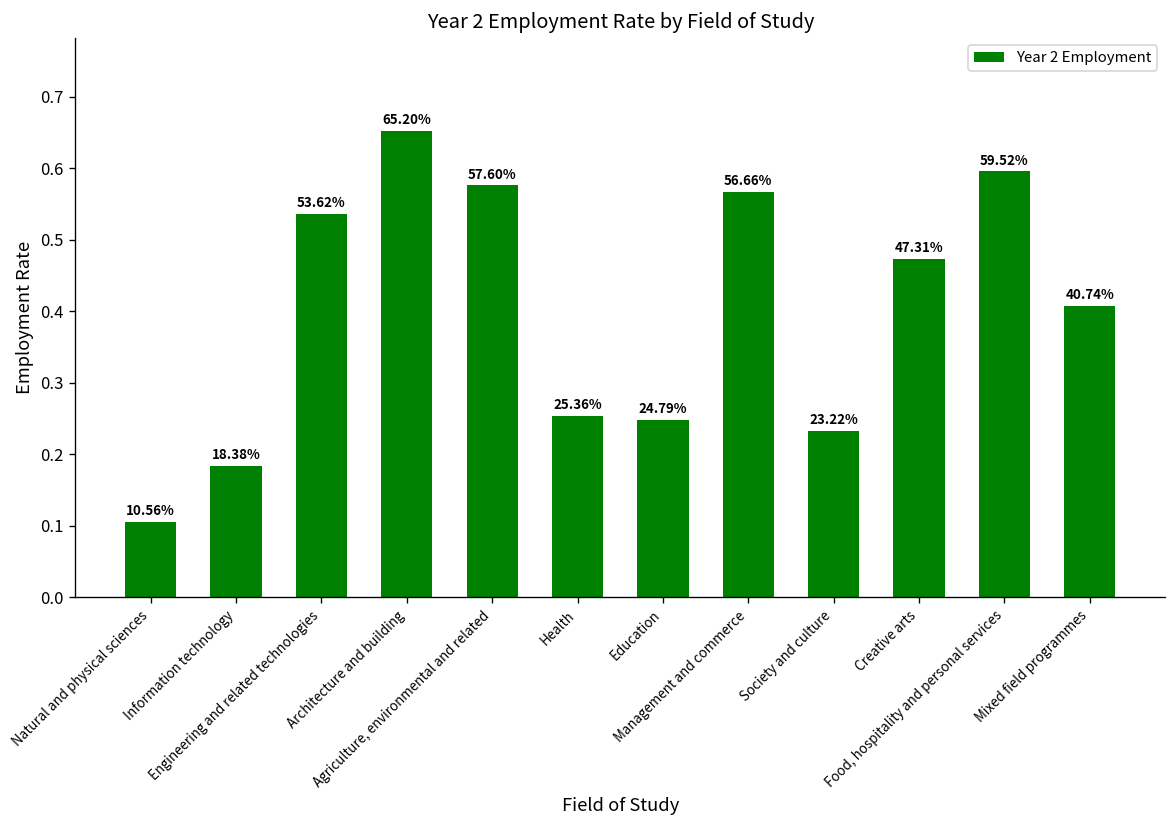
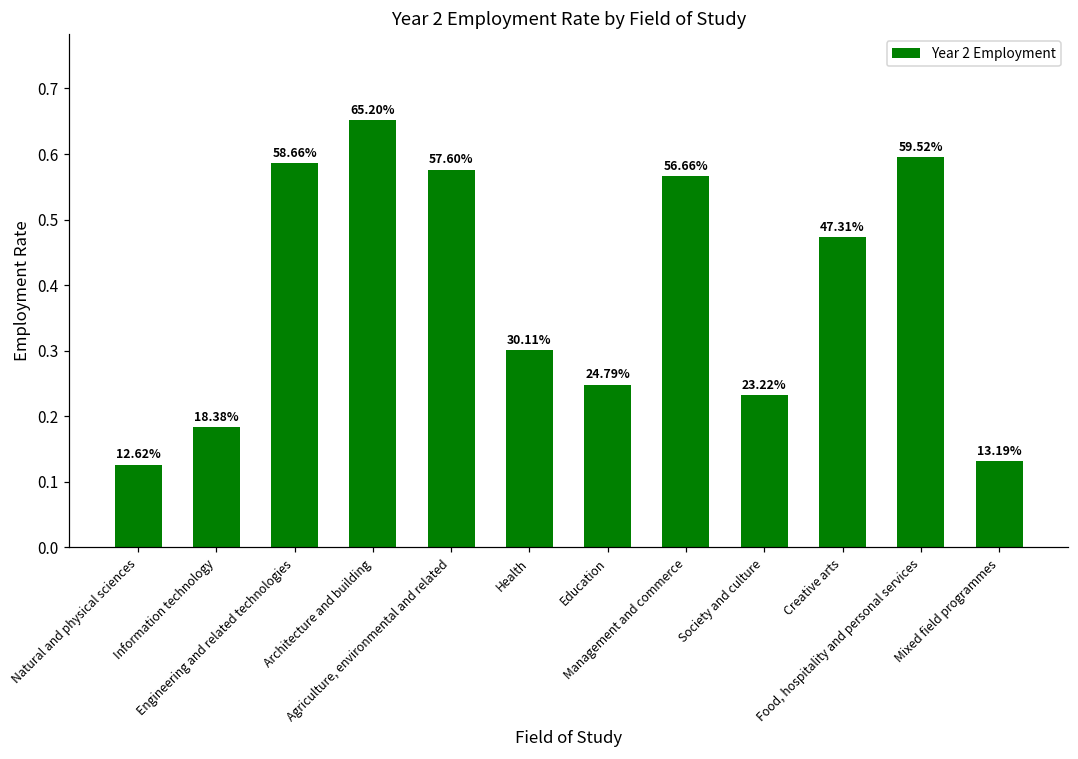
Natural and physical sciences: 10.56% -> 12.62%
Engineering and related technologies: 53.62% -> 58.66%
Health: 25.36% -> 30.11%
Mixed field programmes: 40.74% -> 13.19%
